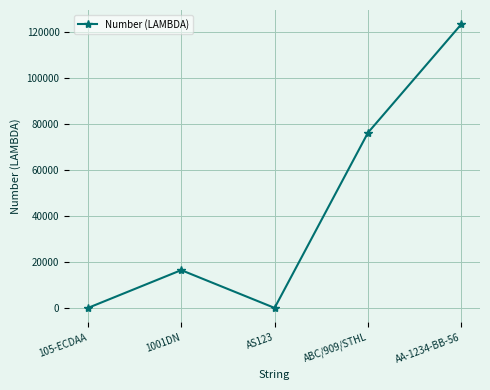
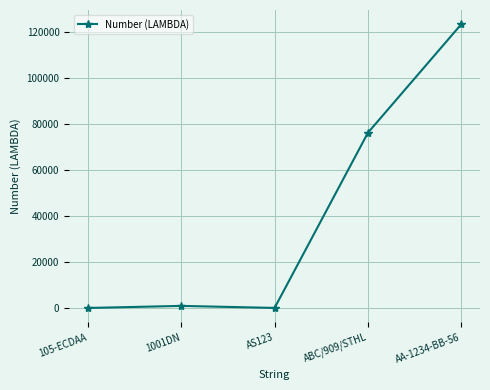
1001DN: 17000 -> 1000
